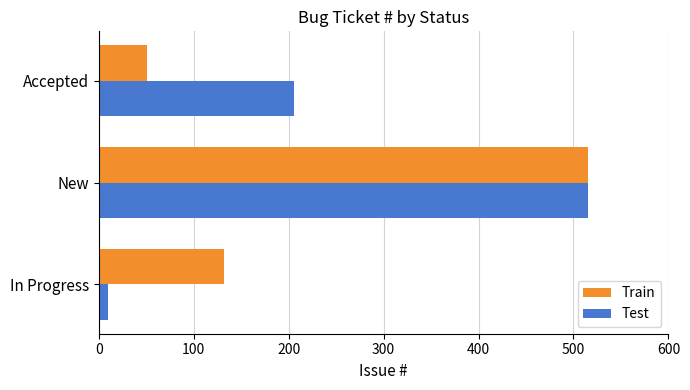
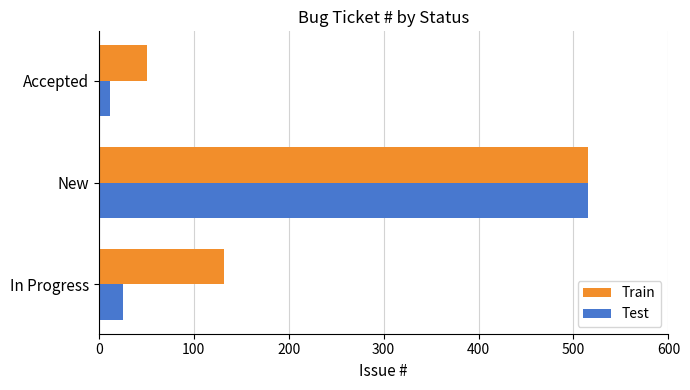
Test, Accepted: 210 -> 10
Test, In Progress: 10 -> 30
